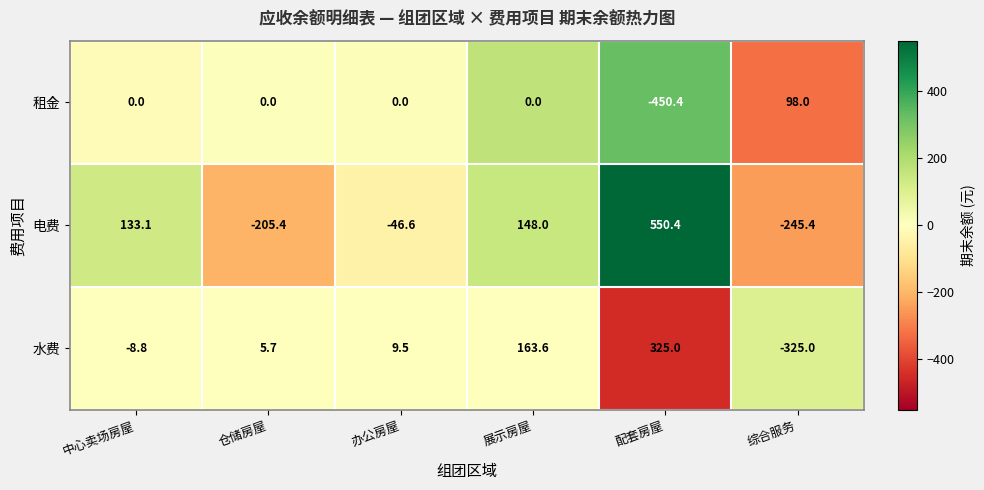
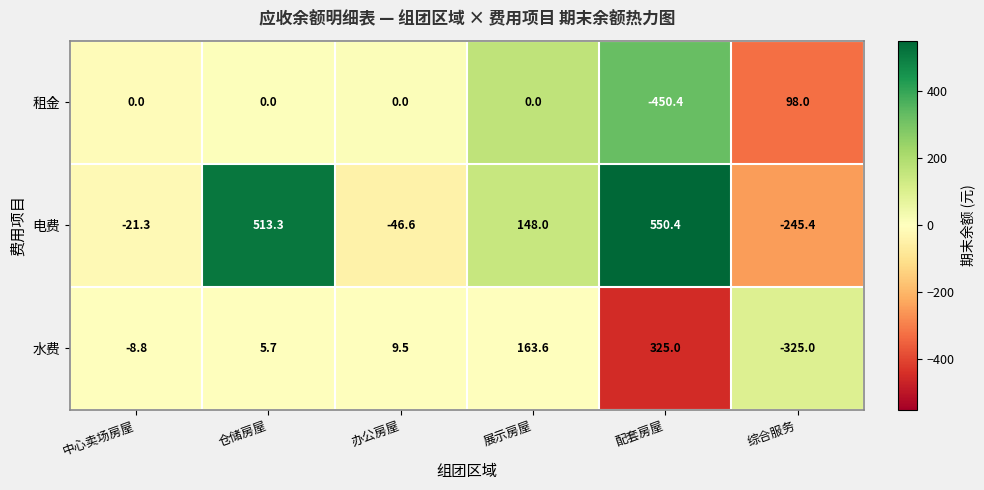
电费, 中心卖场房屋: 133.1 -> -21.3
电费, 仓储房屋: -205.4 -> 513.3
